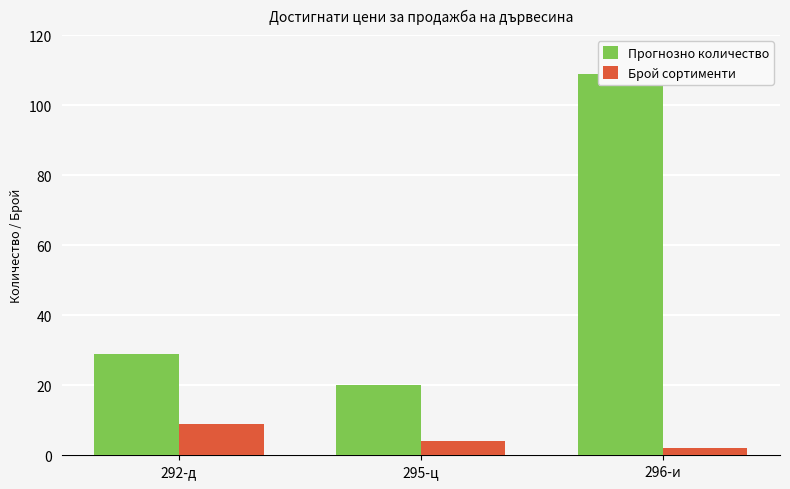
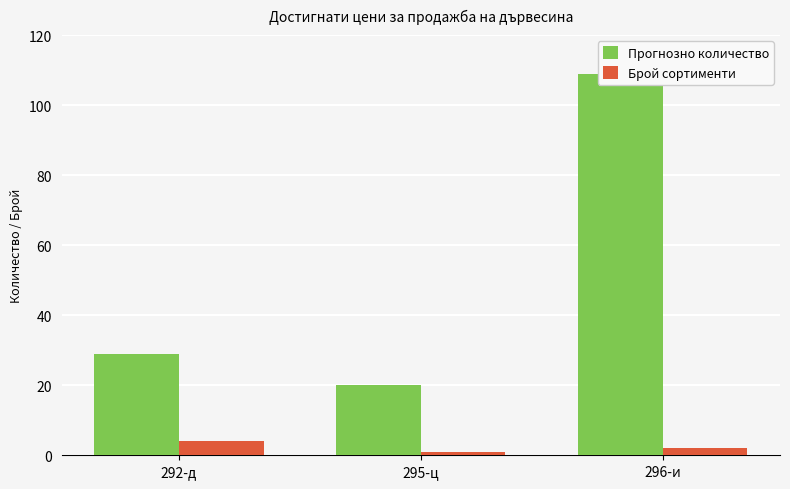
Брой сортименти, 292-д: 9 -> 4
Брой сортименти, 295-ц: 4 -> 1
